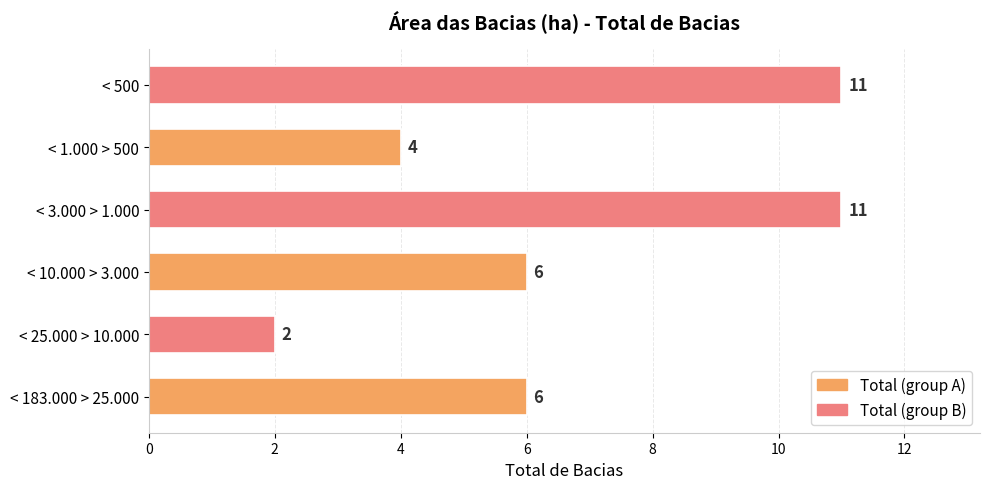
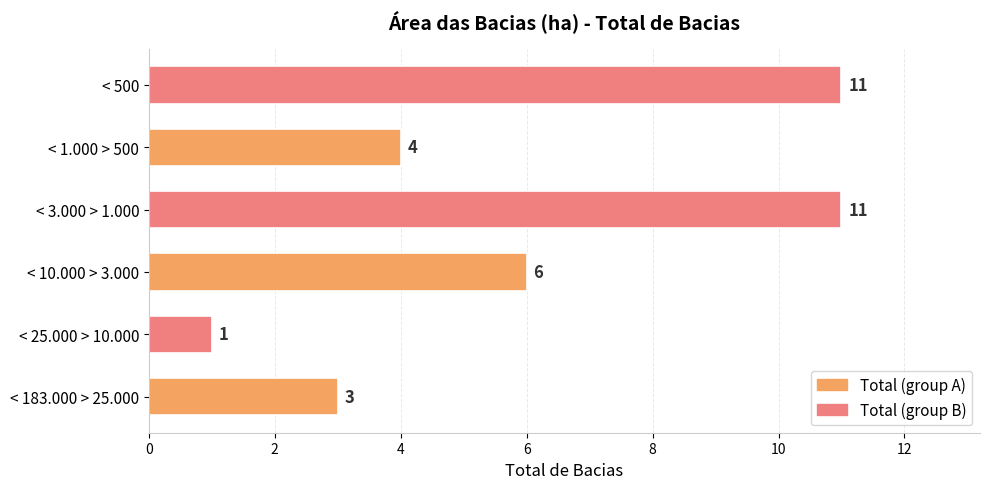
< 25.000 > 10.000: 2 -> 1
< 183.000 > 25.000: 6 -> 3
